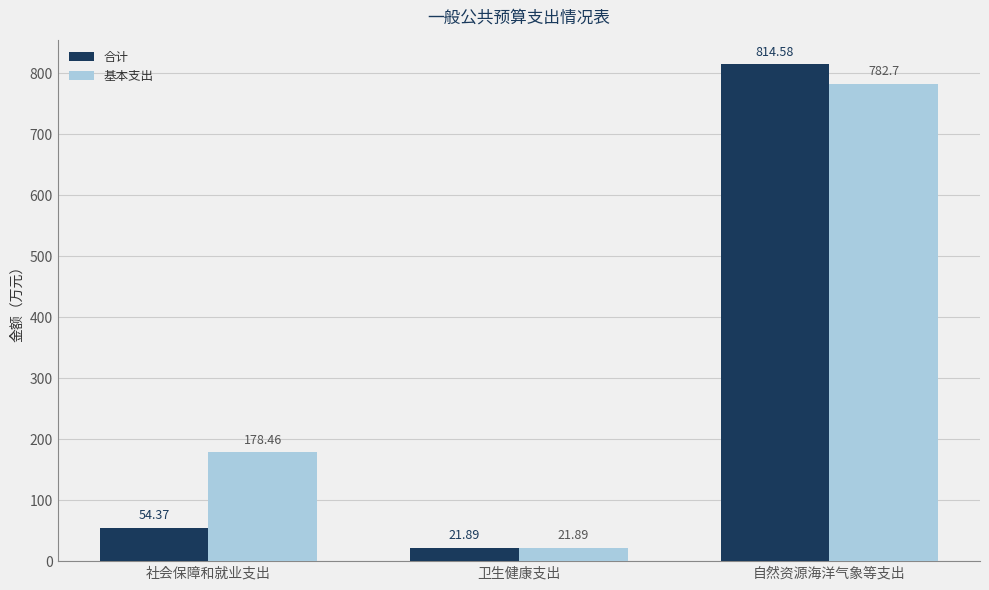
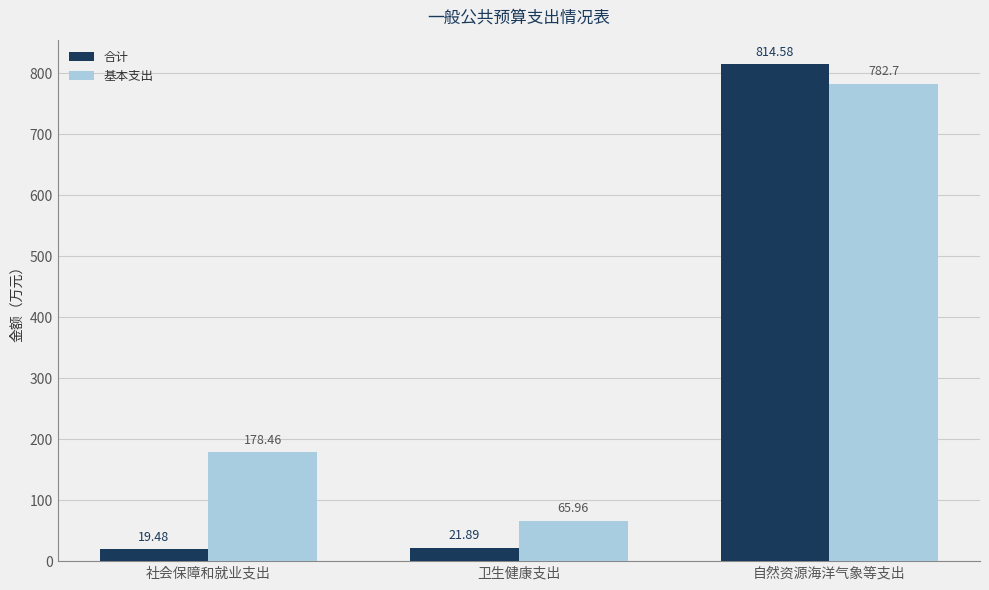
合计, 社会保障和就业支出: 54.37 -> 19.48
基本支出, 卫生健康支出: 21.89 -> 65.96
